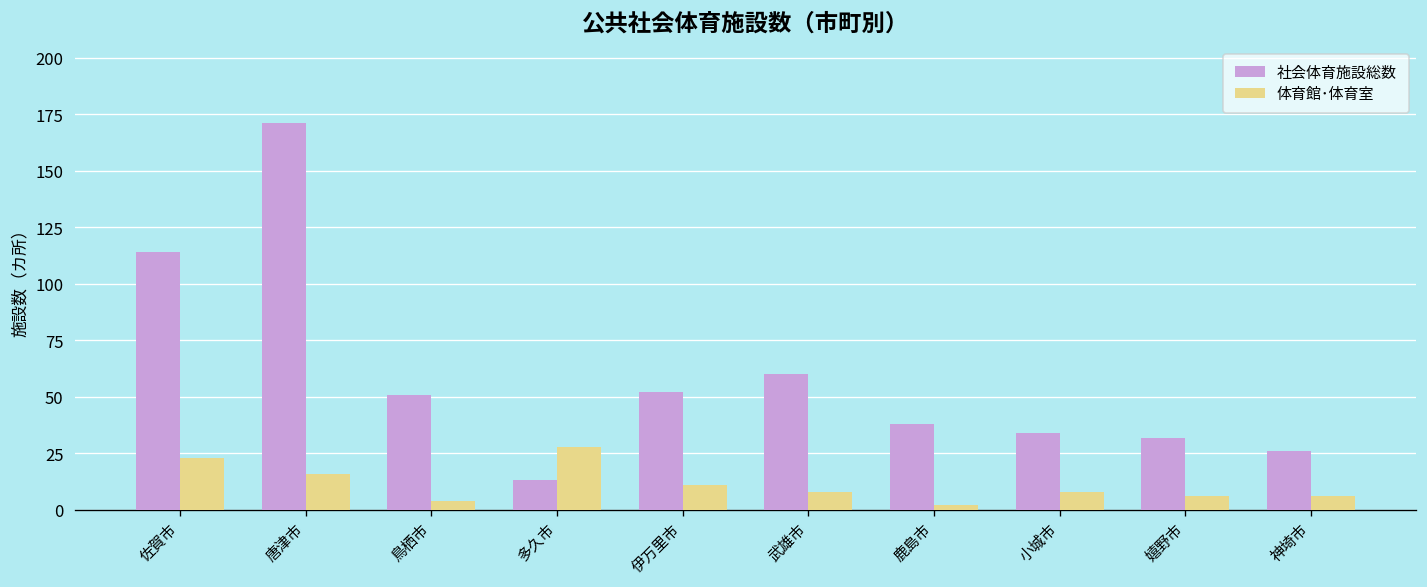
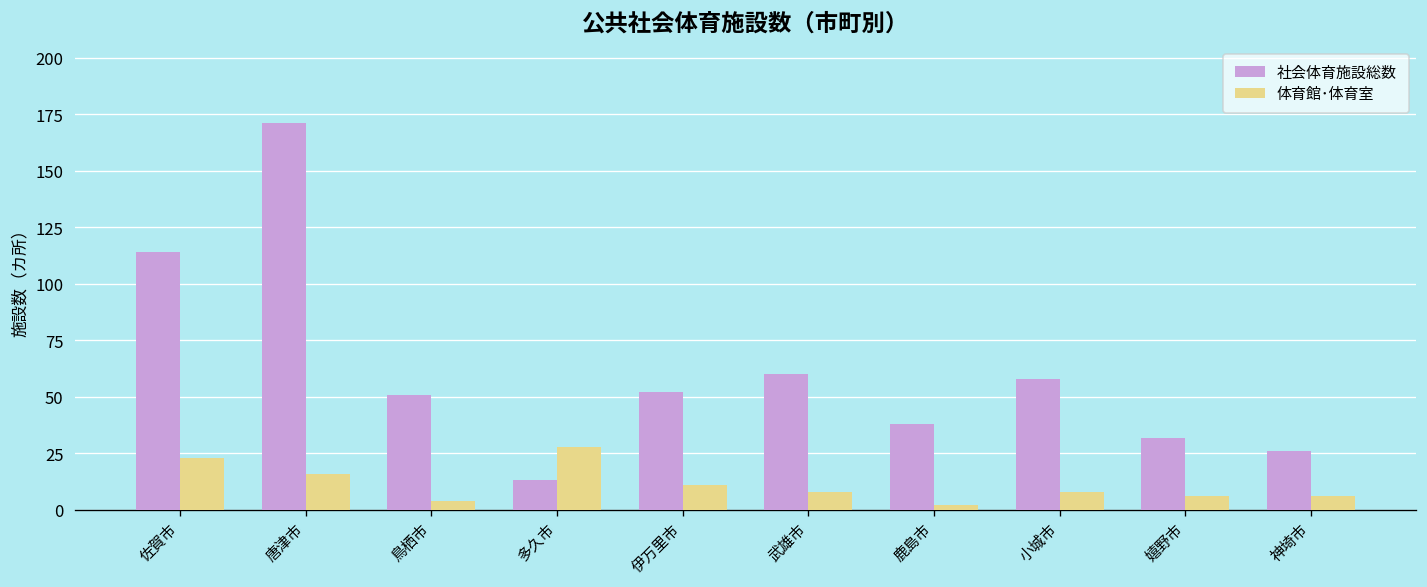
社会体育施設総数, 小城市: 34 -> 58
